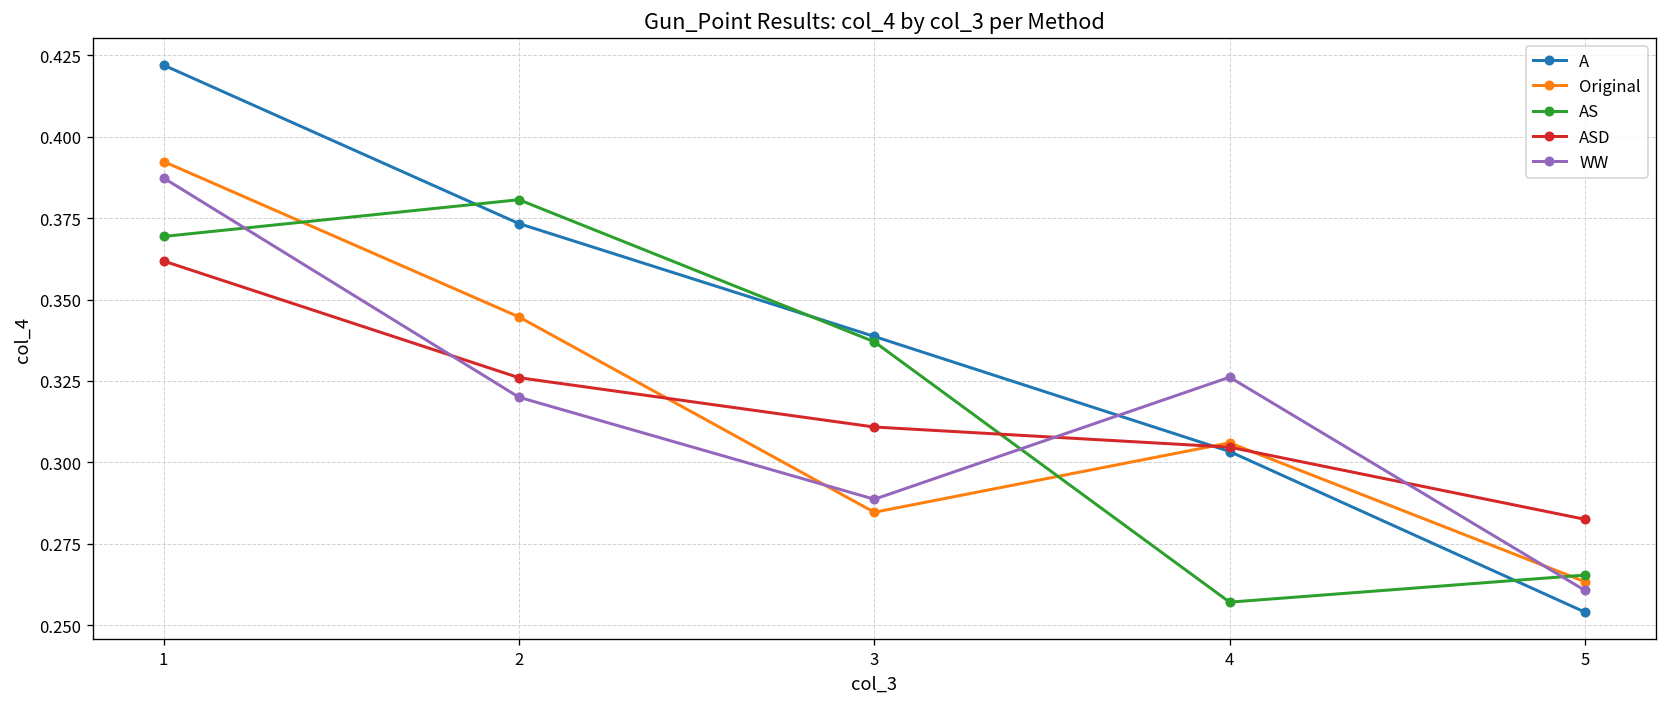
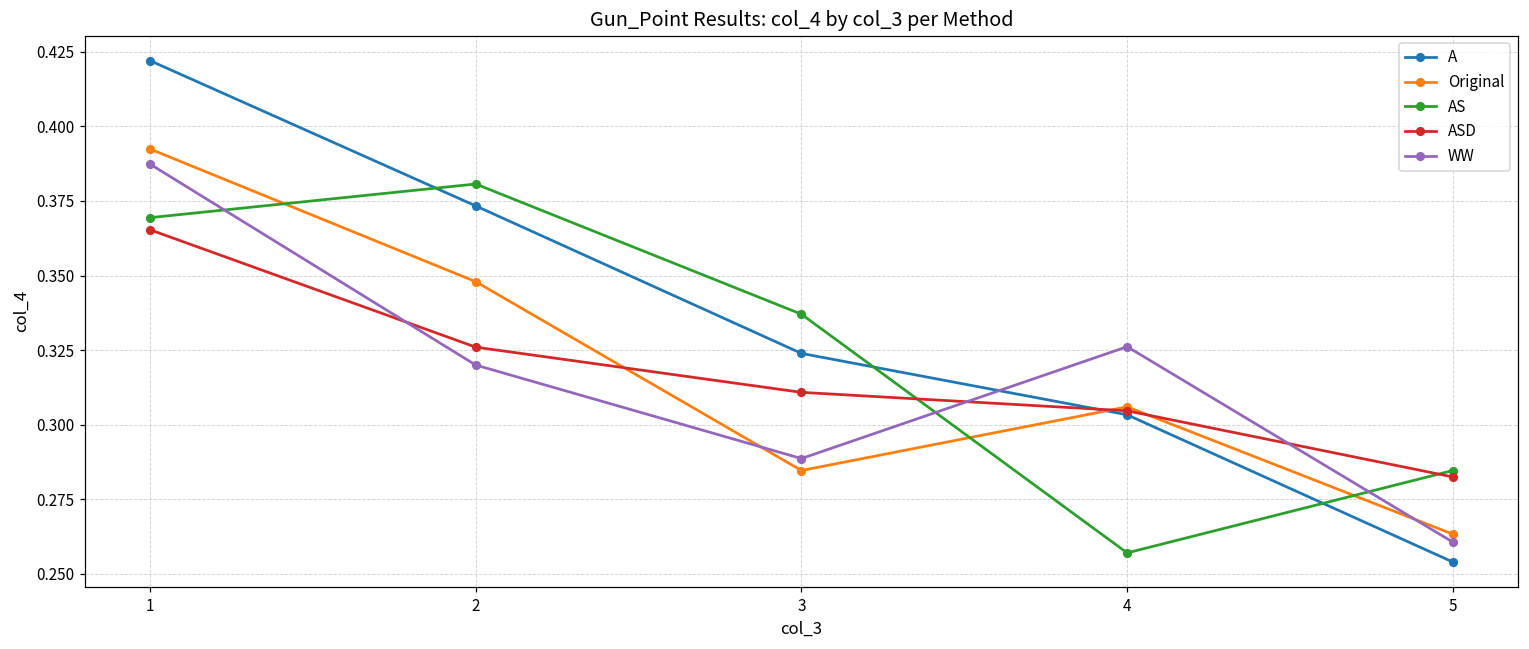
ASD, 1: 0.362 -> 0.365
Original, 2: 0.345 -> 0.348
A, 3: 0.339 -> 0.324
AS, 5: 0.265 -> 0.285
